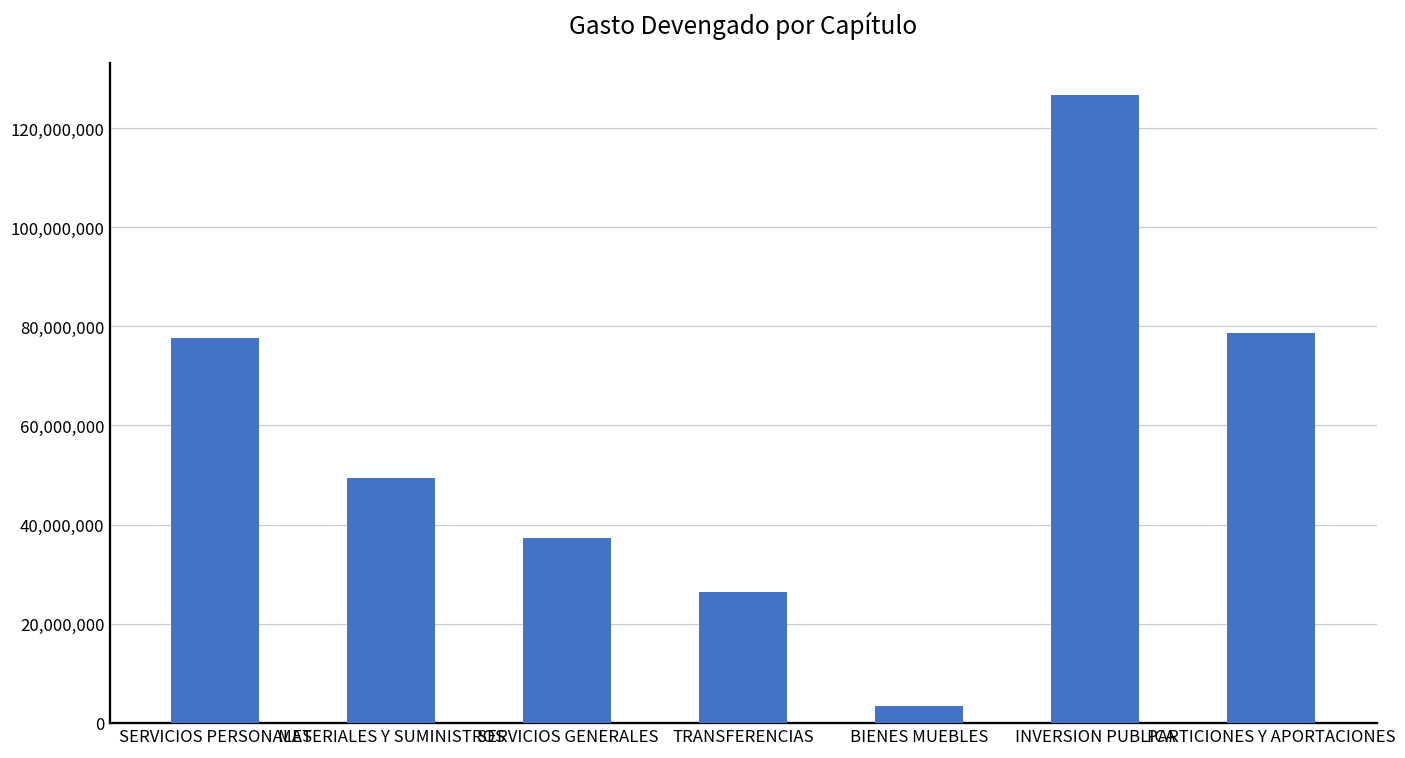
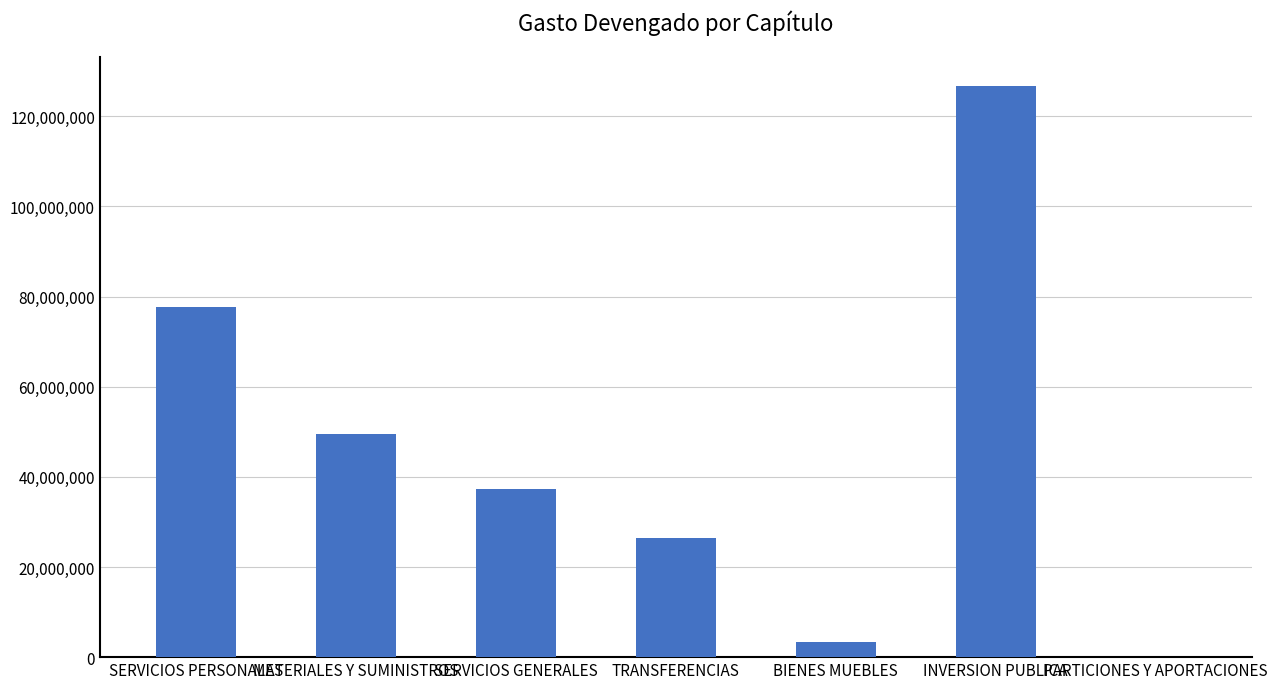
PARTICIONES Y APORTACIONES: 79,000,000 -> 0
